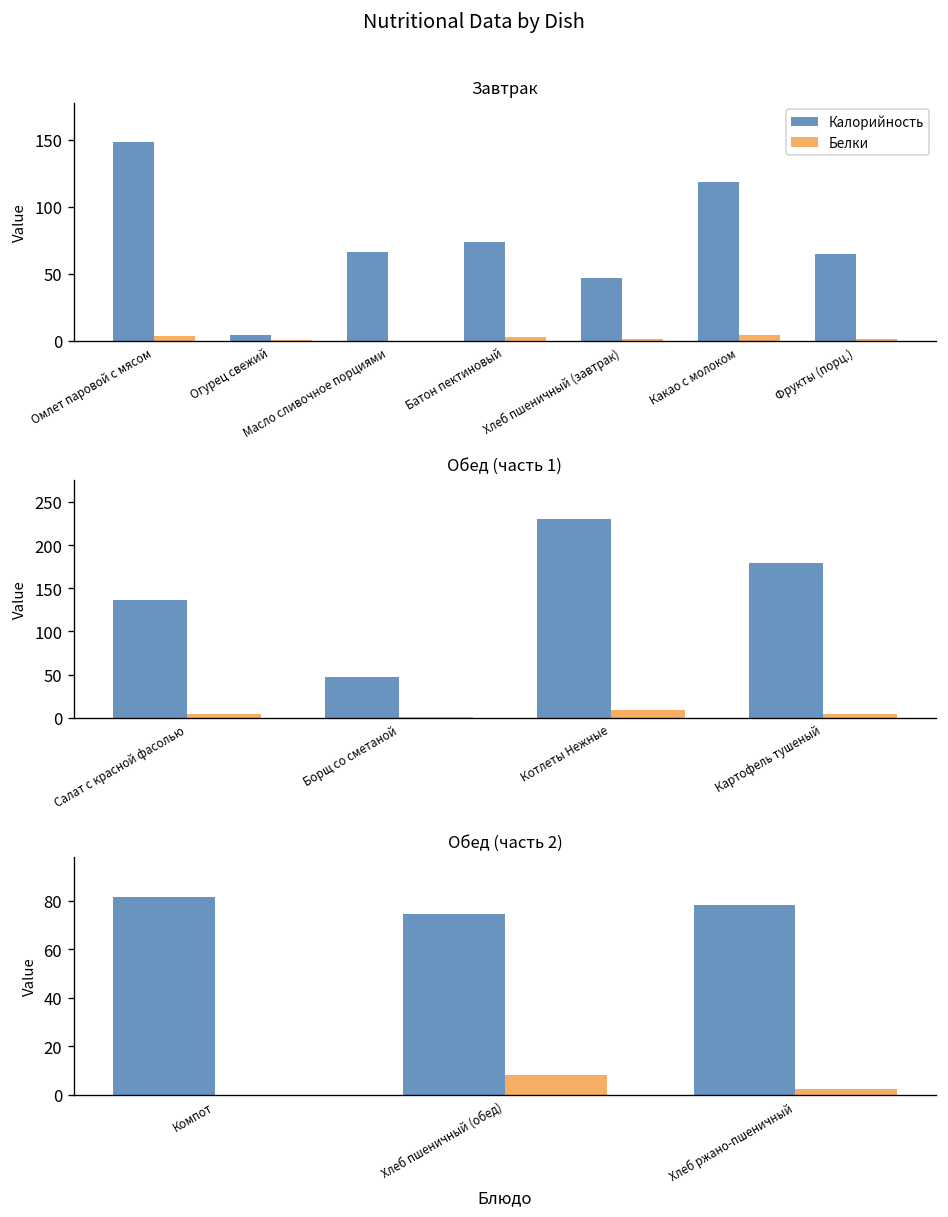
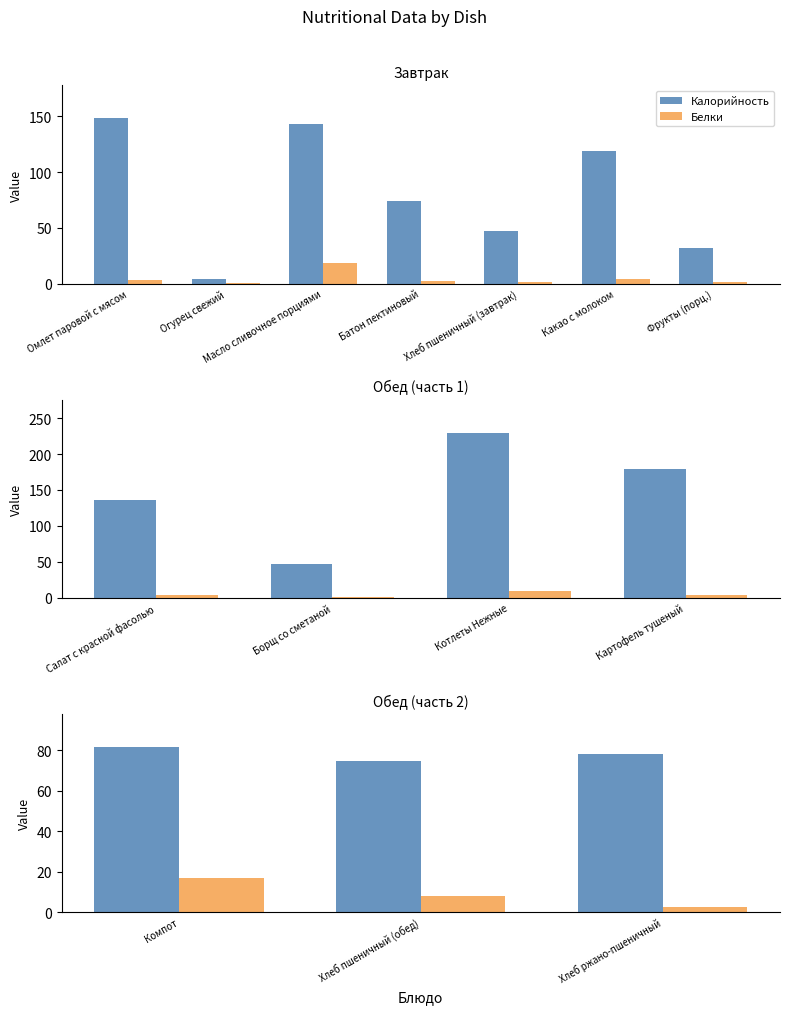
Завтрак, Калорийность, Масло сливочное порциями: 66 -> 143
Завтрак, Белки, Масло сливочное порциями: 0 -> 19
Завтрак, Калорийность, Фрукты (порц.): 65 -> 32
Обед (часть 2), Белки, Компот: 0 -> 17
